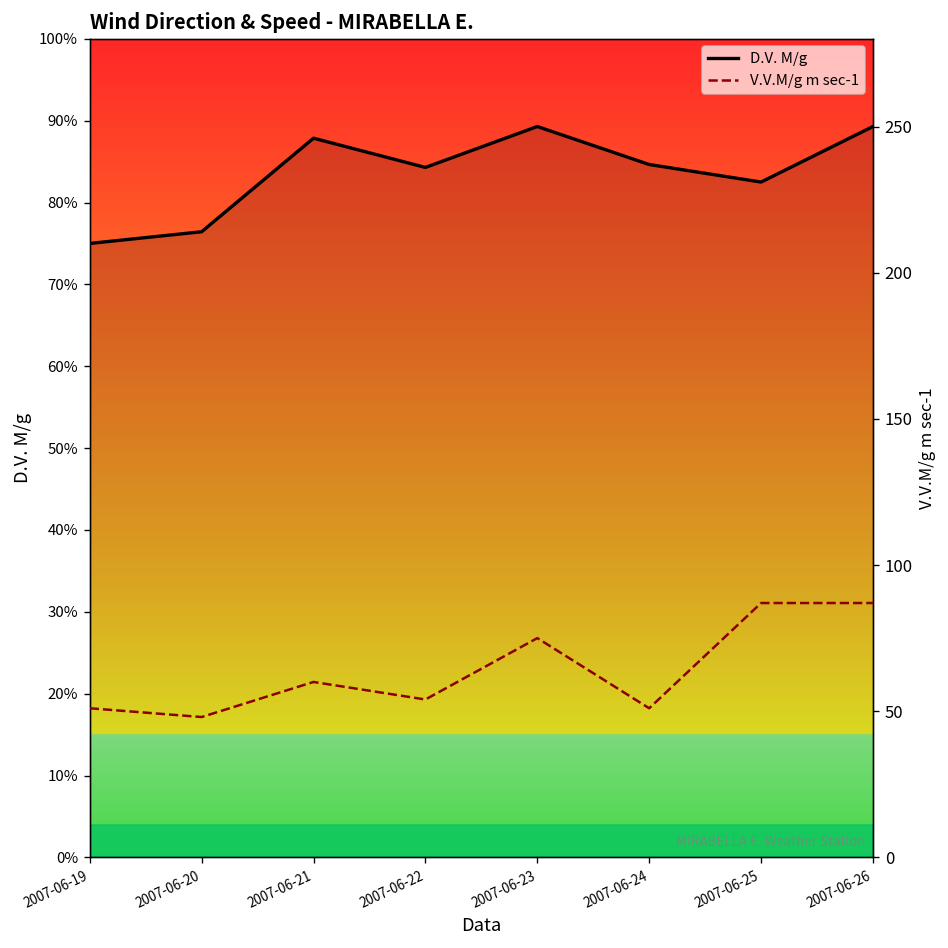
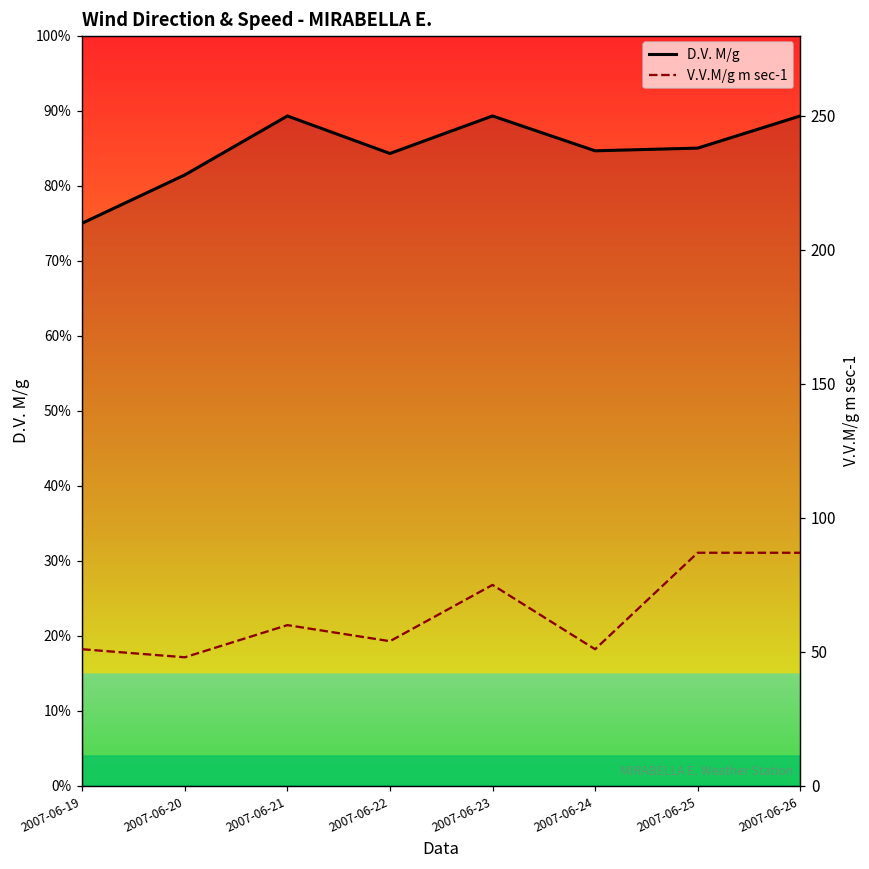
D.V. M/g, 2007-06-20: 76% -> 81%
D.V. M/g, 2007-06-21: 88% -> 89%
D.V. M/g, 2007-06-25: 83% -> 85%
